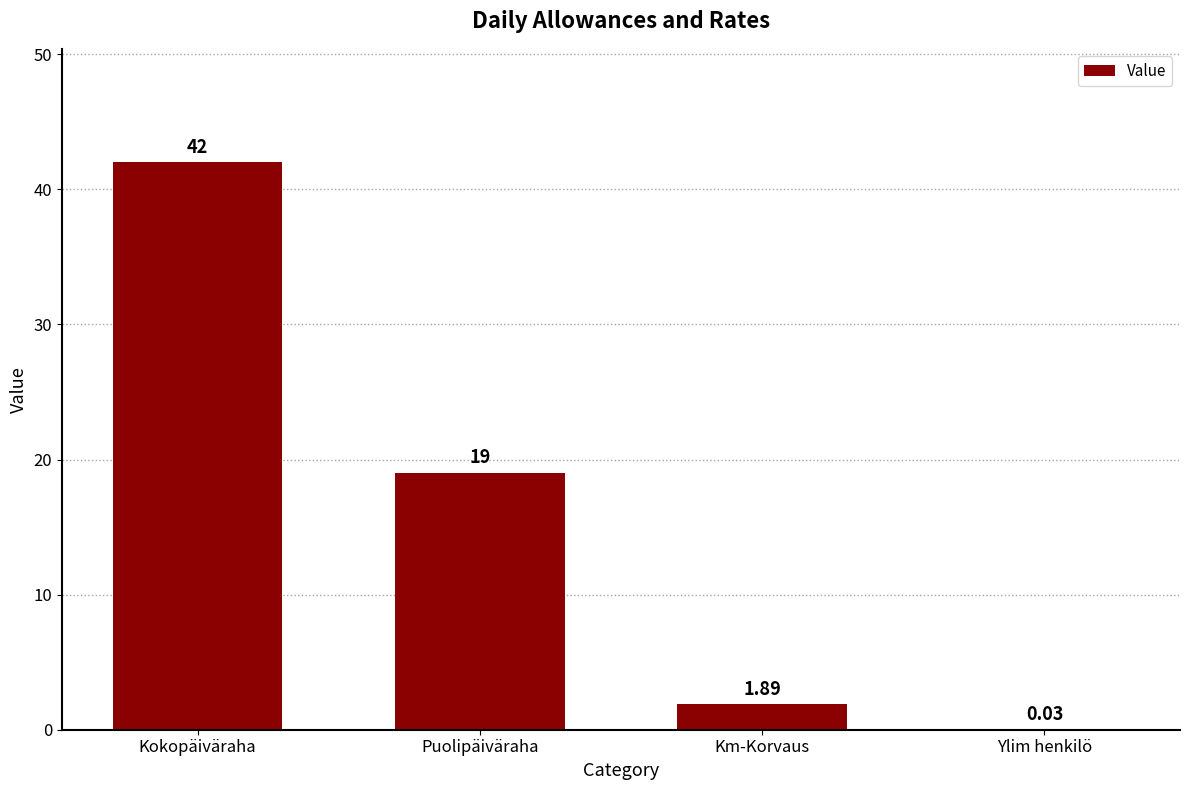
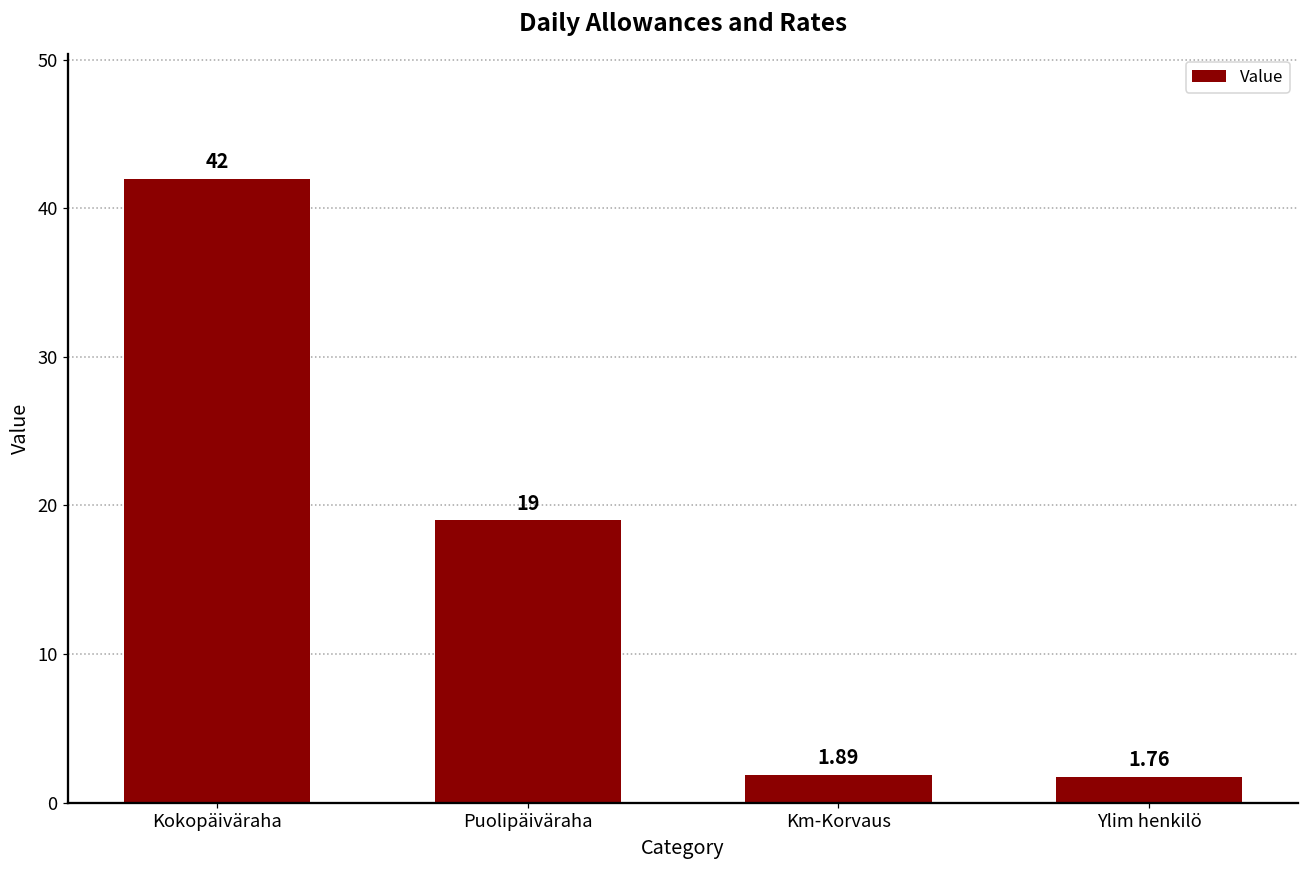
Ylim henkilö: 0.03 -> 1.76
